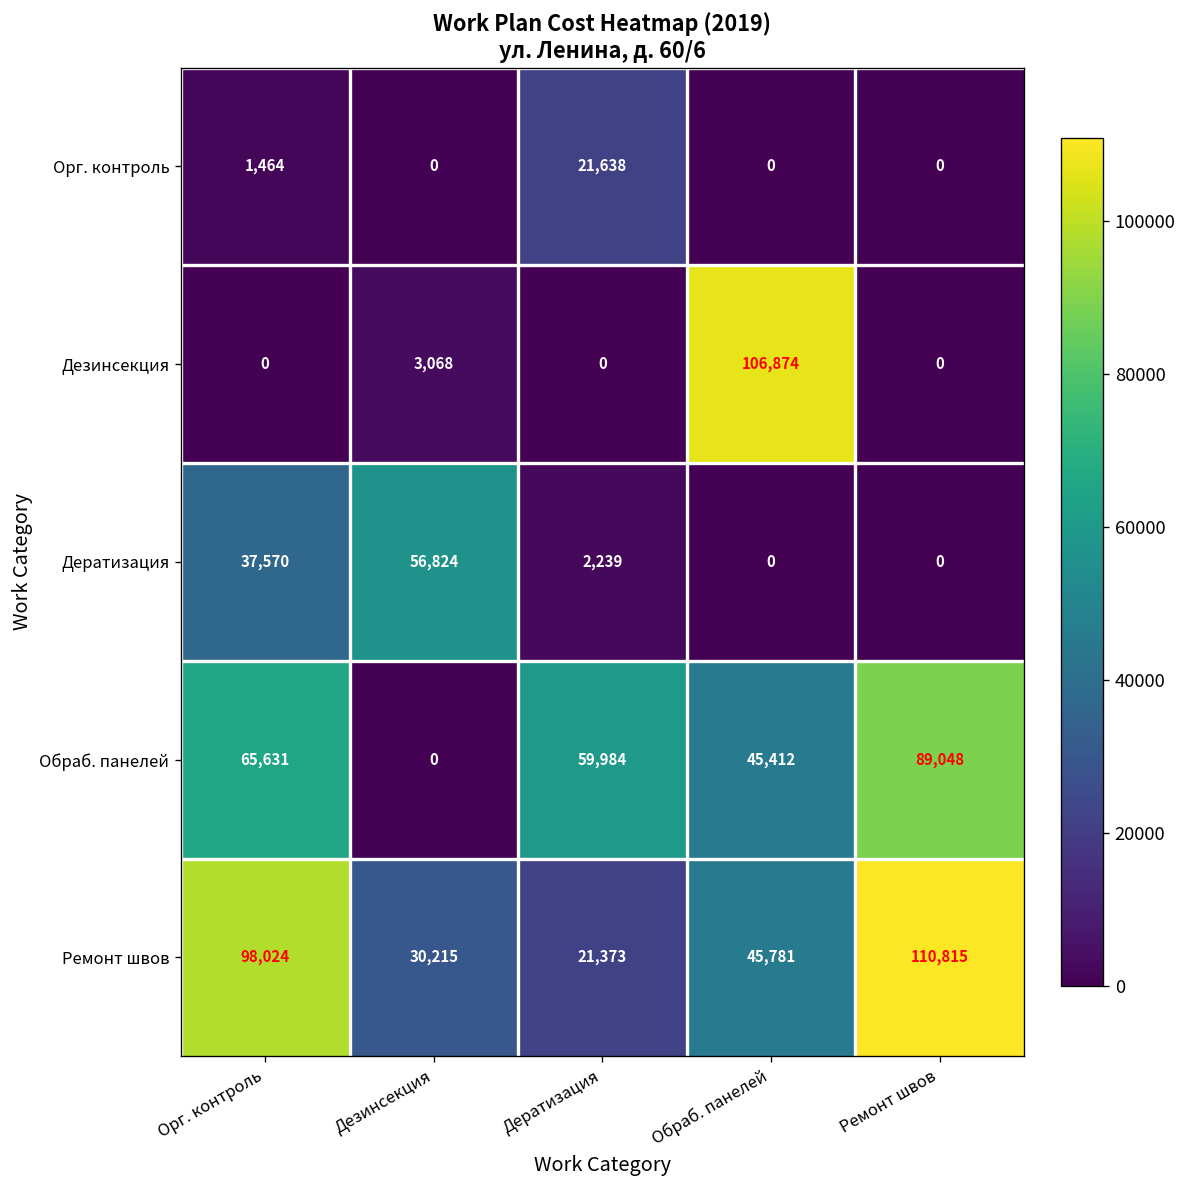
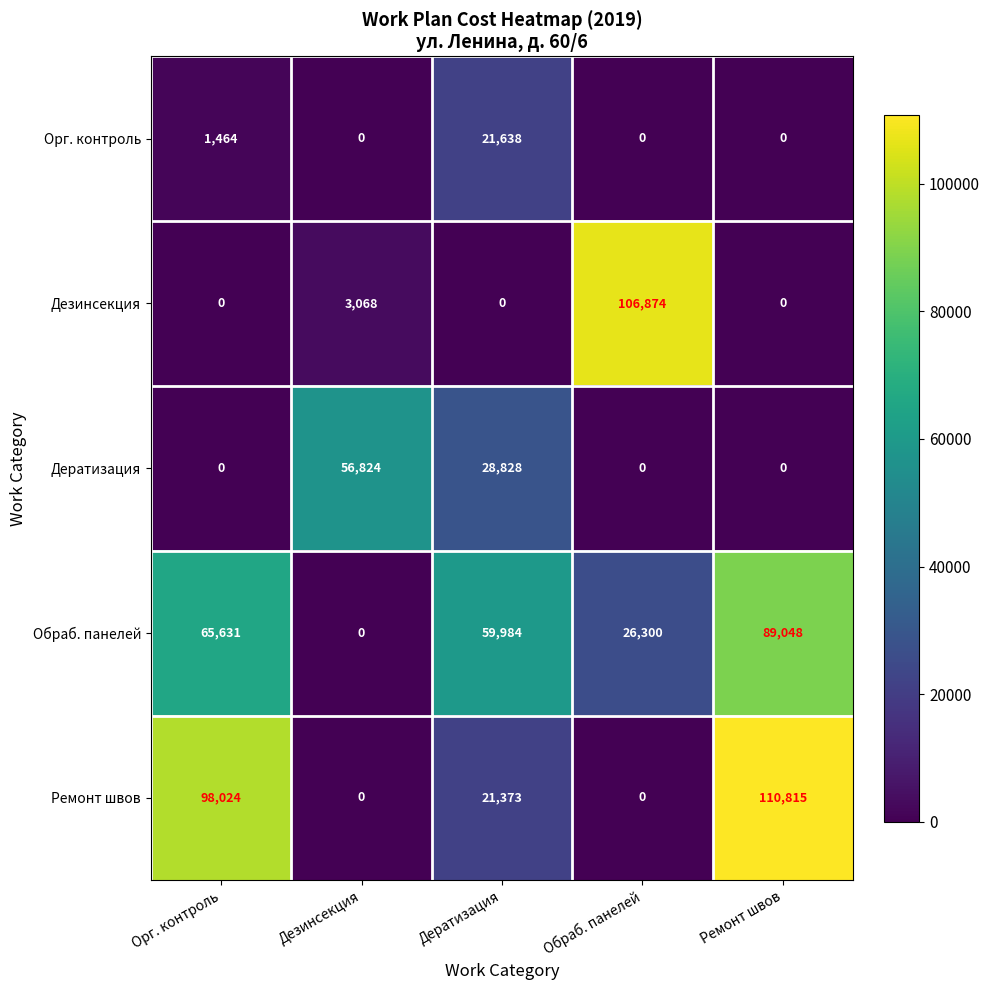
Дератизация, Орг. контроль: 37,570 -> 0
Дератизация, Дератизация: 2,239 -> 28,828
Обраб. панелей, Обраб. панелей: 45,412 -> 26,300
Ремонт швов, Дезинсекция: 30,215 -> 0
Ремонт швов, Обраб. панелей: 45,781 -> 0
